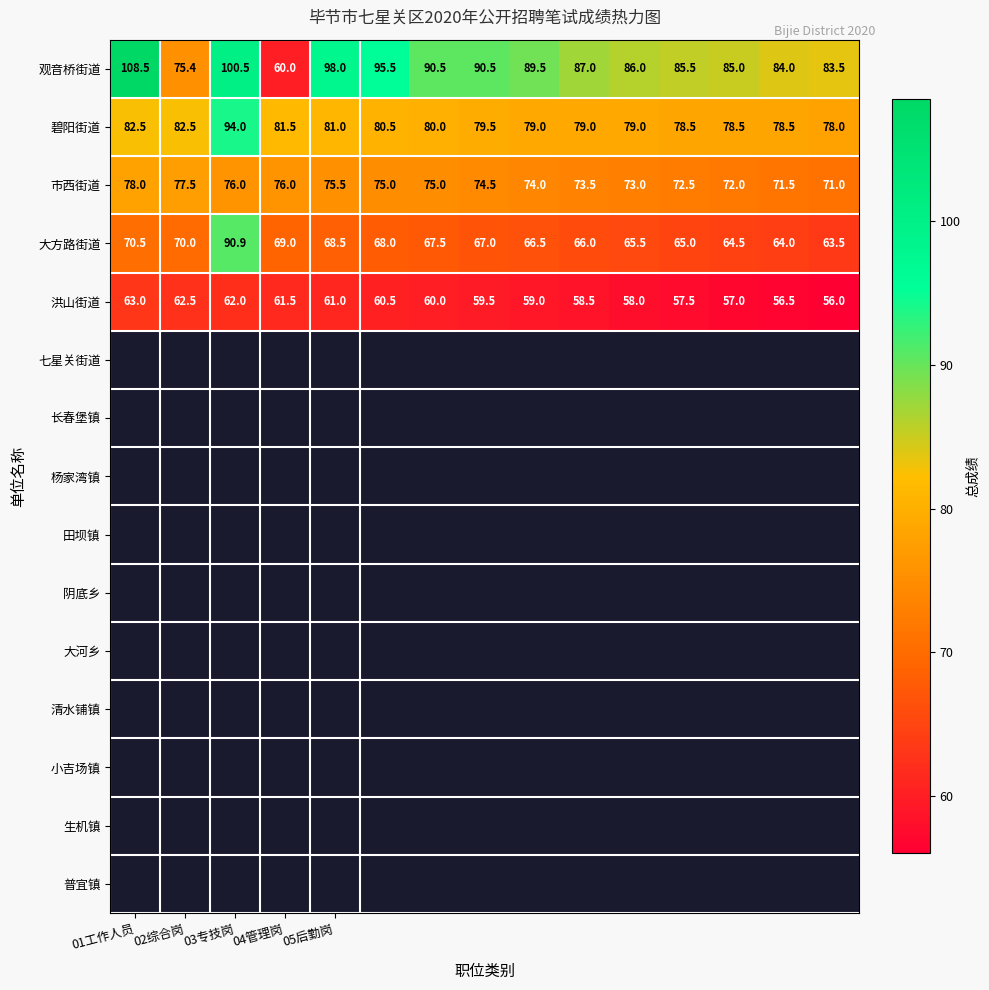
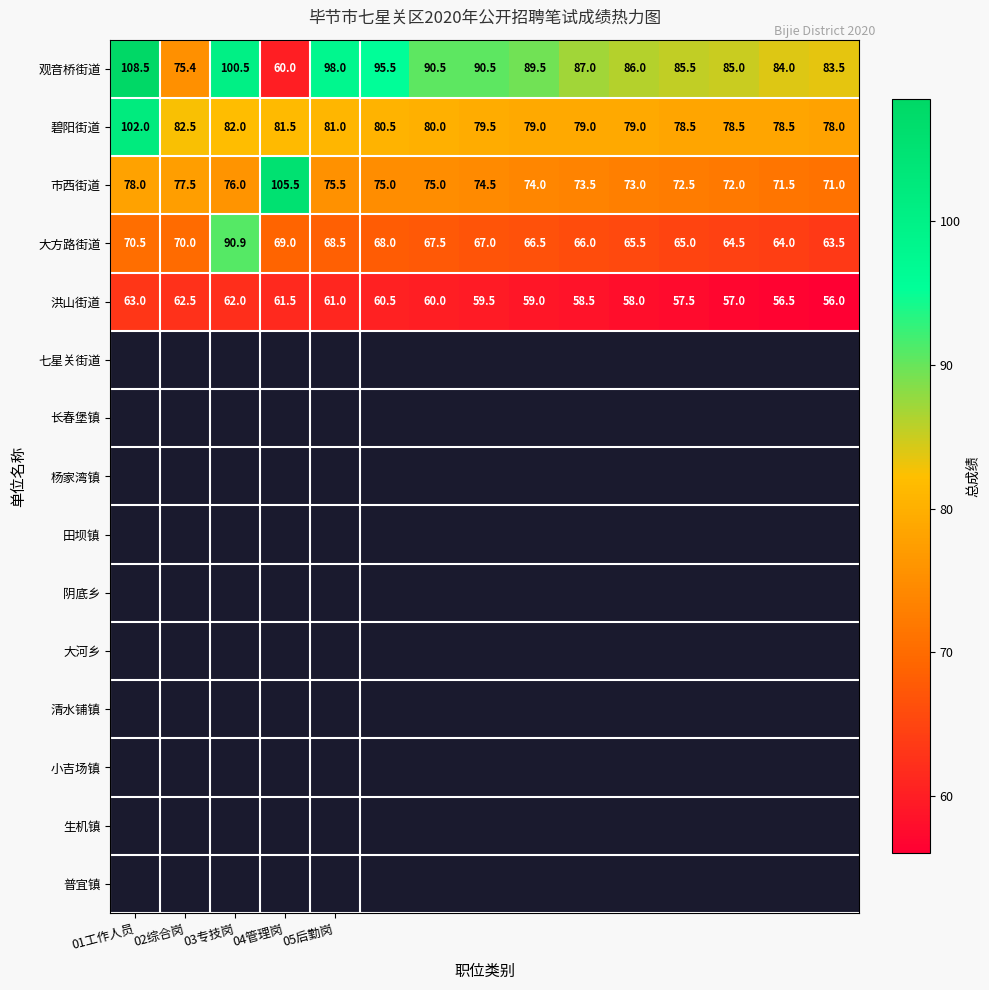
碧阳街道, 01工作人员: 82.5 -> 102.0
碧阳街道, 03专技岗: 94.0 -> 82.0
市西街道, 04管理岗: 76.0 -> 105.5
